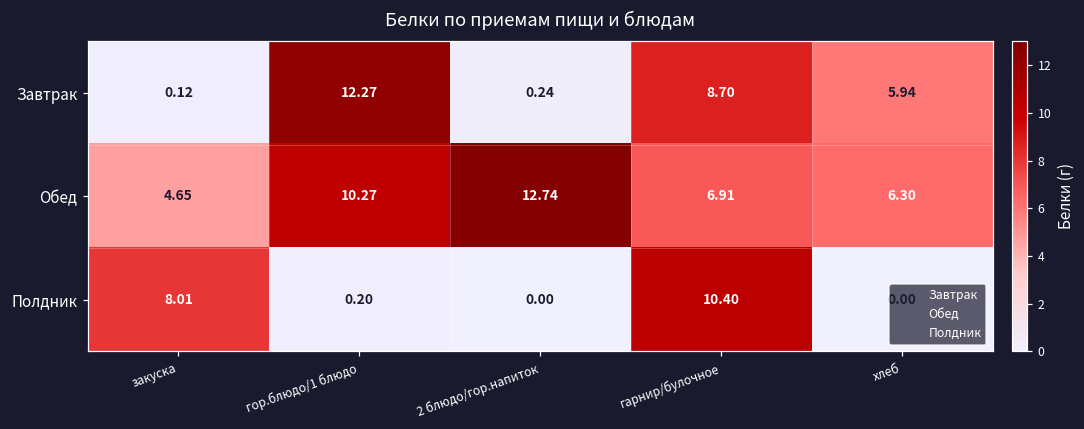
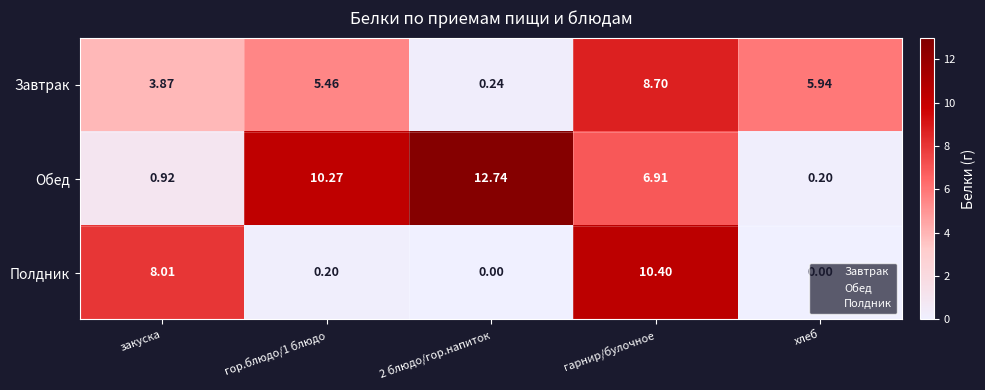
Завтрак, закуска: 0.12 -> 3.87
Завтрак, гор.блюдо/1 блюдо: 12.27 -> 5.46
Обед, закуска: 4.65 -> 0.92
Обед, хлеб: 6.30 -> 0.20
